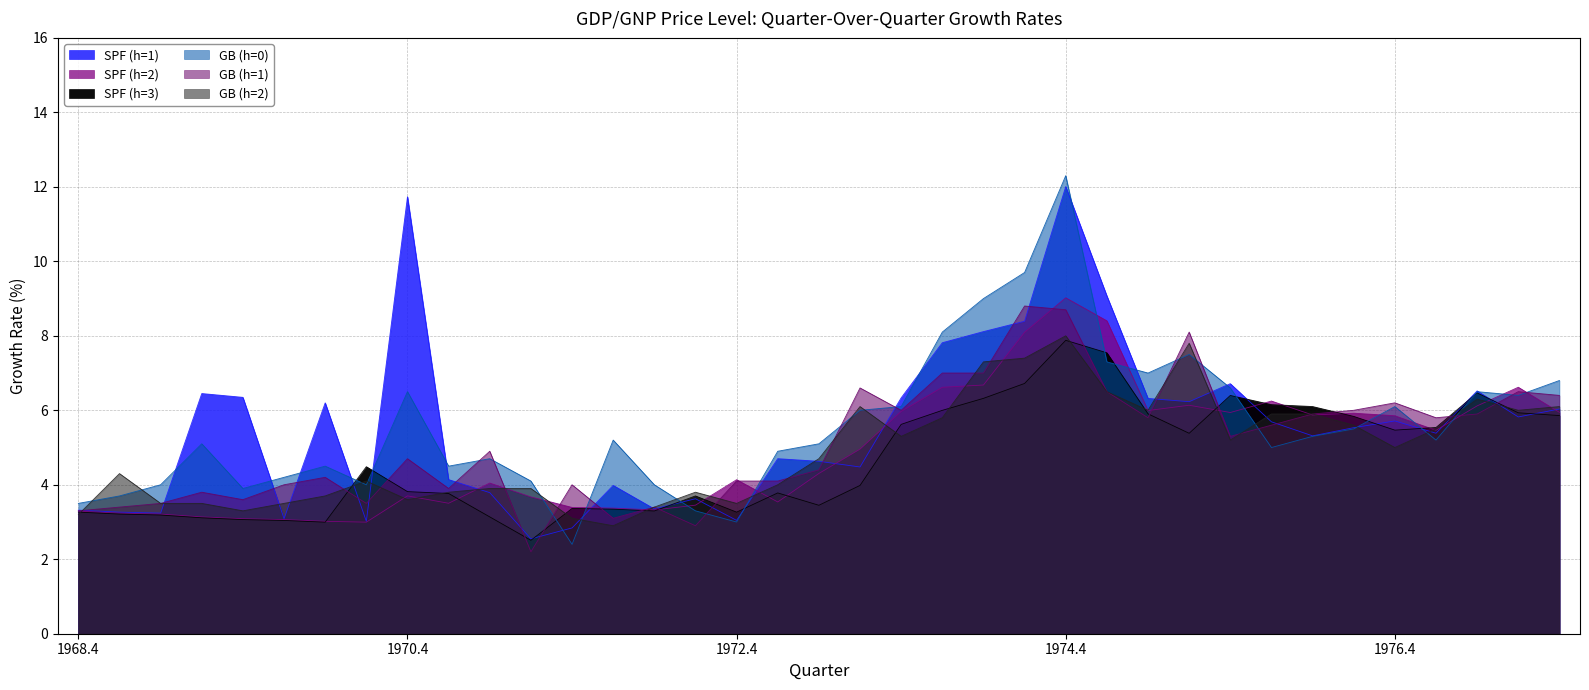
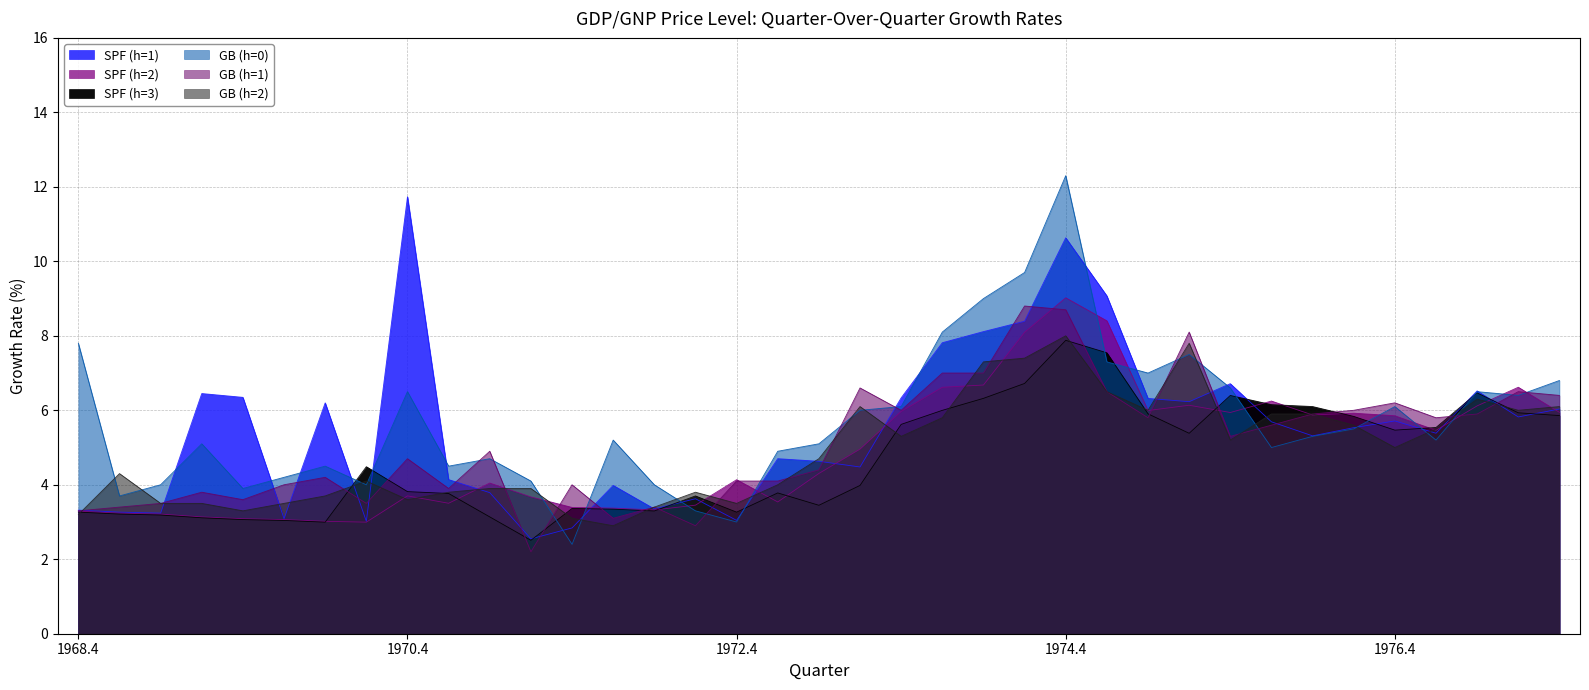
GB (h=0), 1968.4: 3.5 -> 7.8
SPF (h=1), 1974.4: 12.0 -> 10.6
